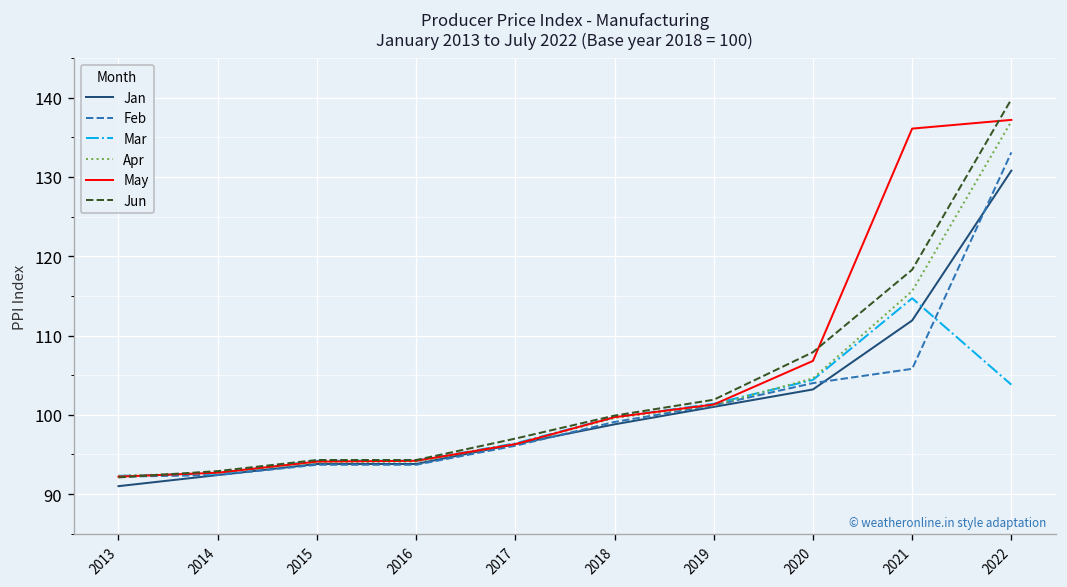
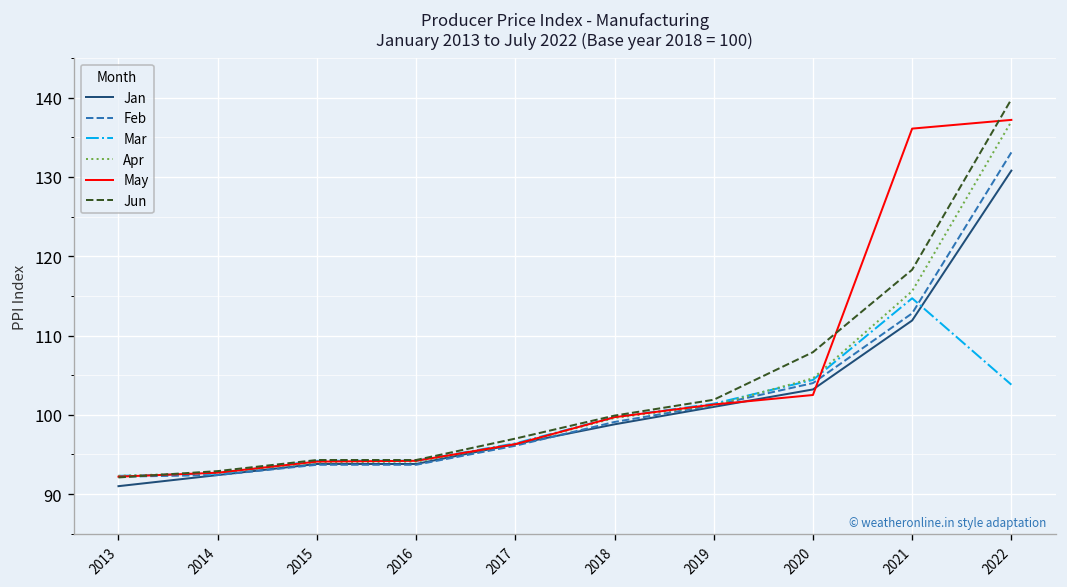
May, 2020: 107 -> 103
Feb, 2021: 106 -> 113
